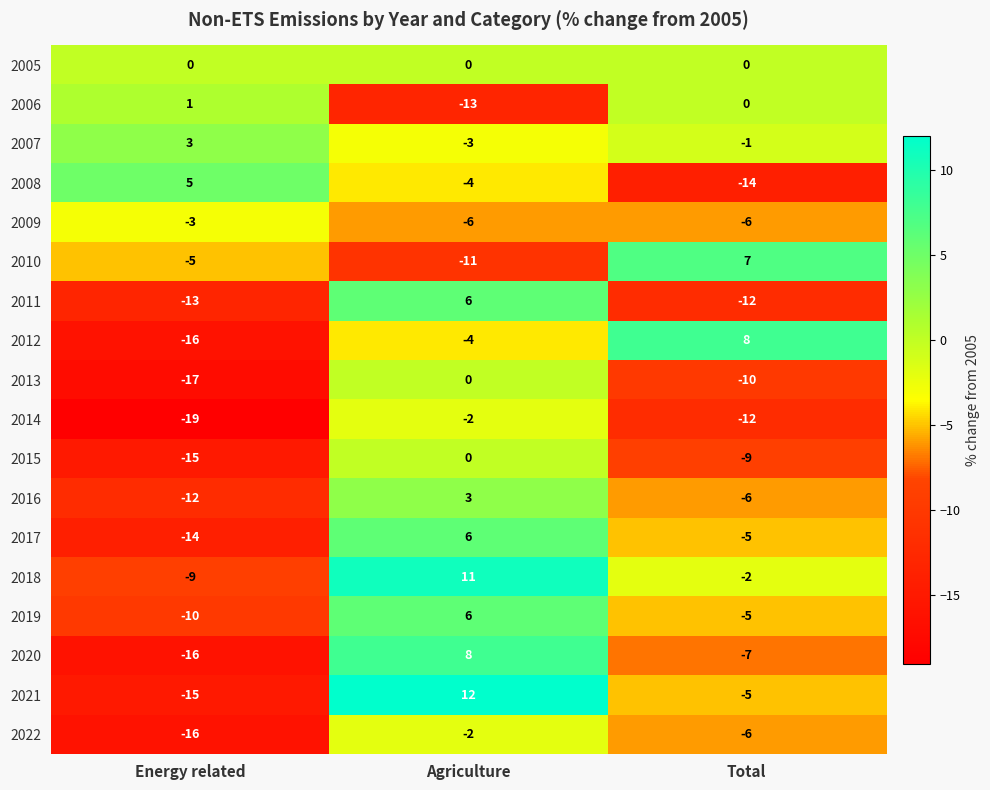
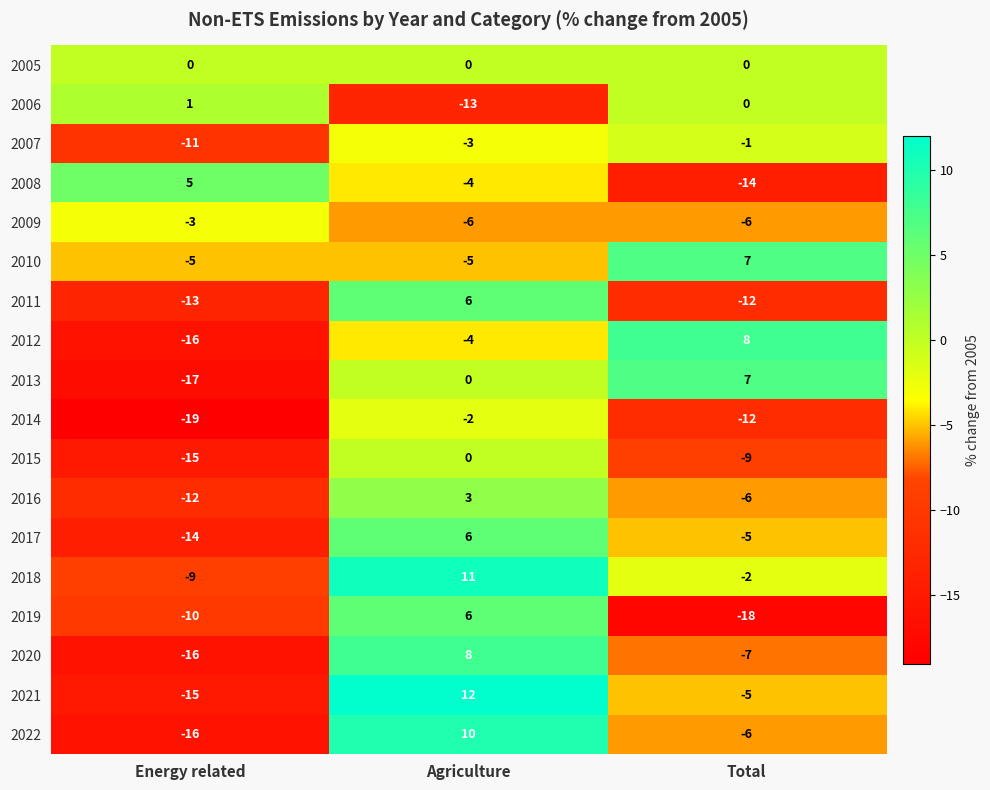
2007, Energy related: 3 -> -11
2010, Agriculture: -11 -> -5
2013, Total: -10 -> 7
2019, Total: -5 -> -18
2022, Agriculture: -2 -> 10
